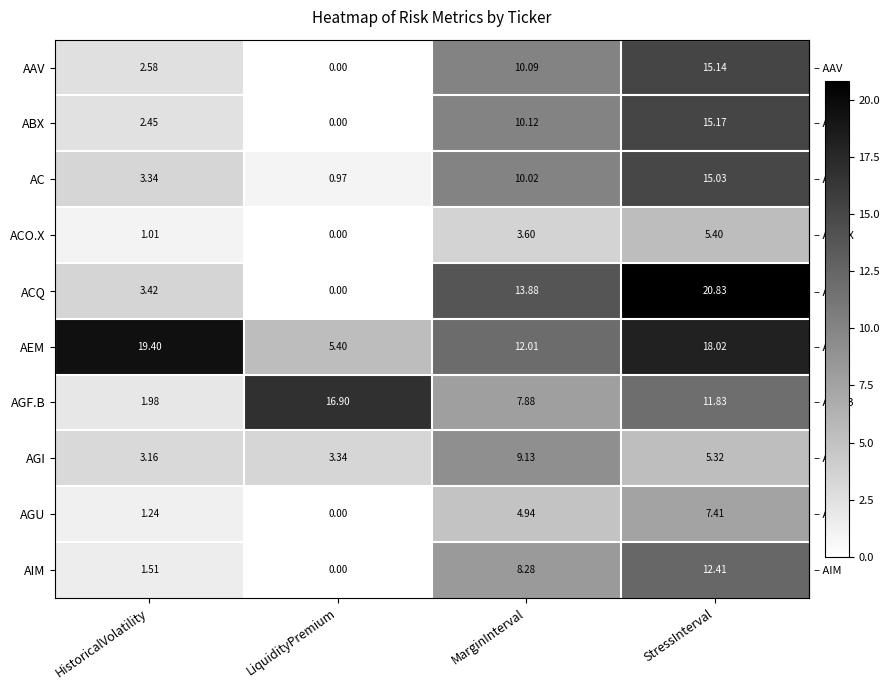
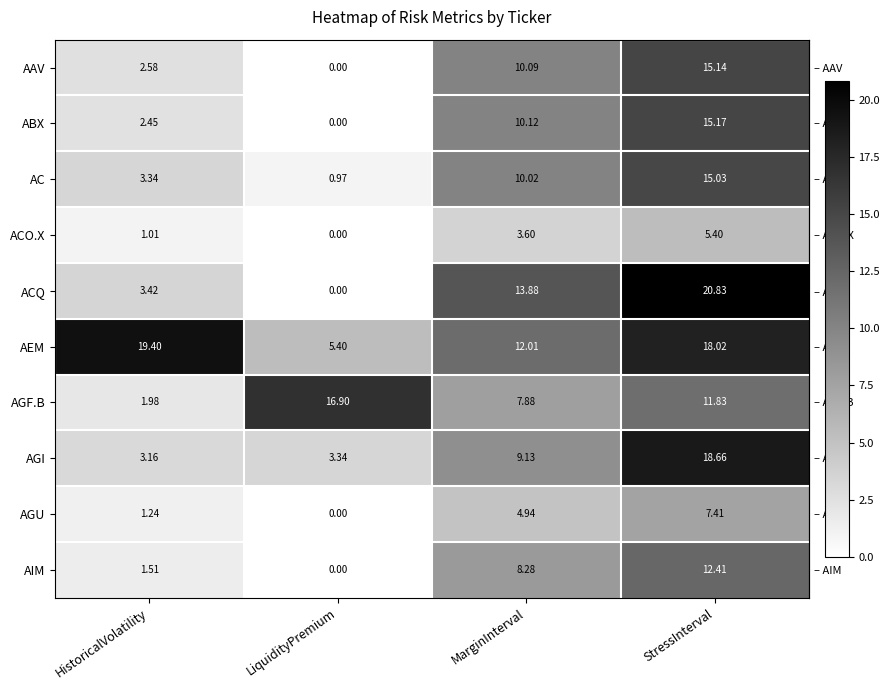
AGI, StressInterval: 5.32 -> 18.66
